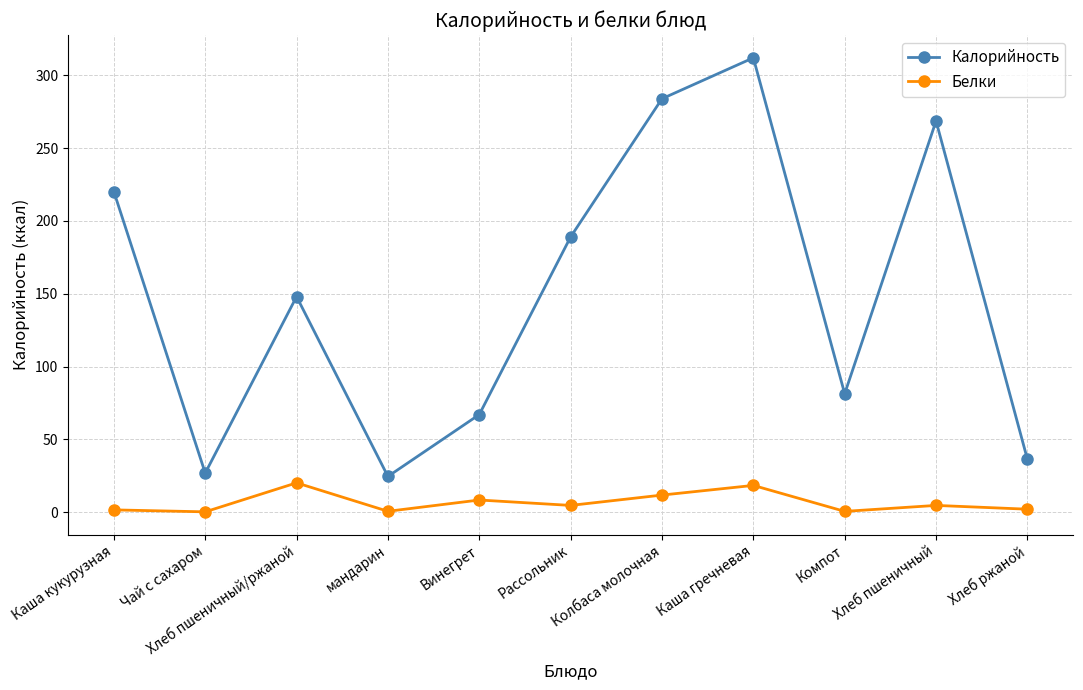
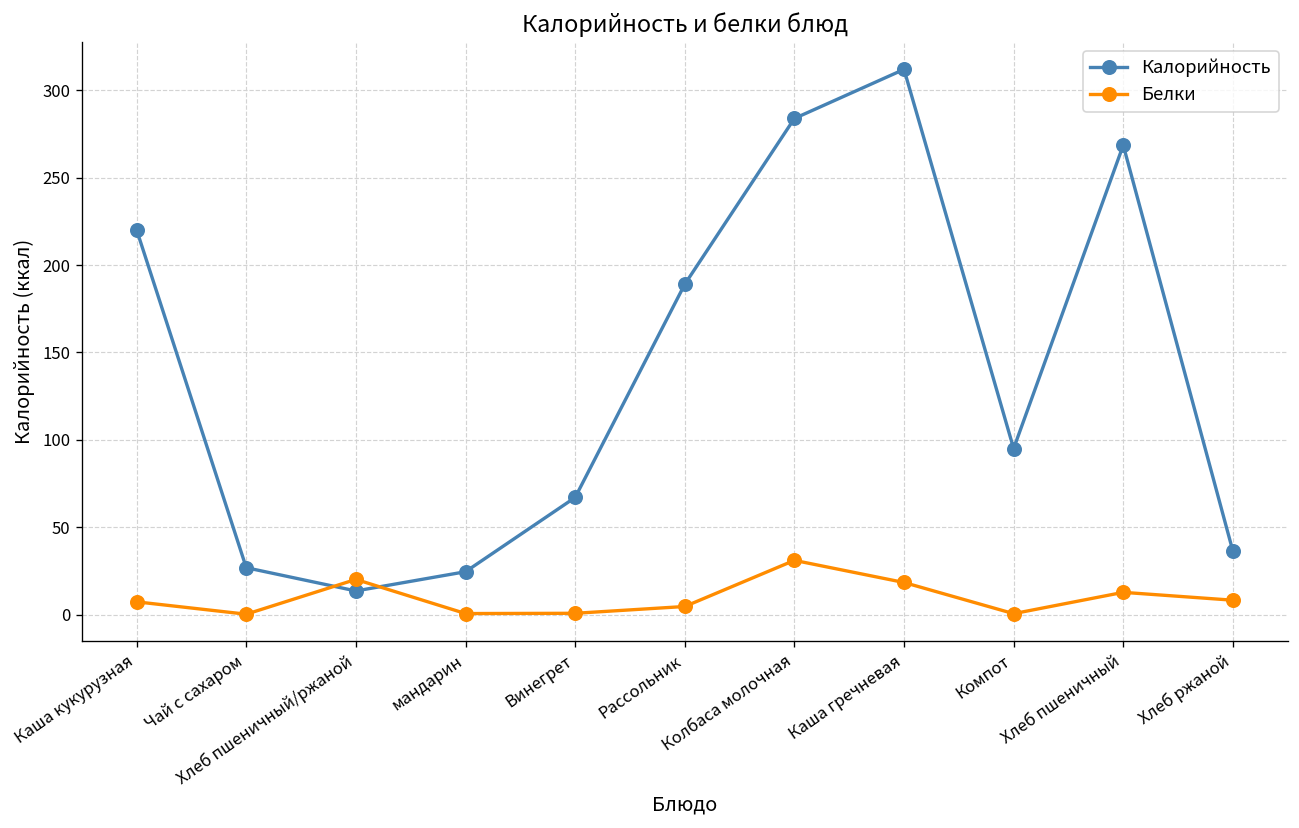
Белки, Каша кукурузная: 2 -> 7
Калорийность, Хлеб пшеничный/ржаной: 148 -> 14
Белки, Винегрет: 8 -> 1
Белки, Колбаса молочная: 12 -> 31
Калорийность, Компот: 81 -> 95
Белки, Хлеб пшеничный: 5 -> 13
Белки, Хлеб ржаной: 2 -> 8
